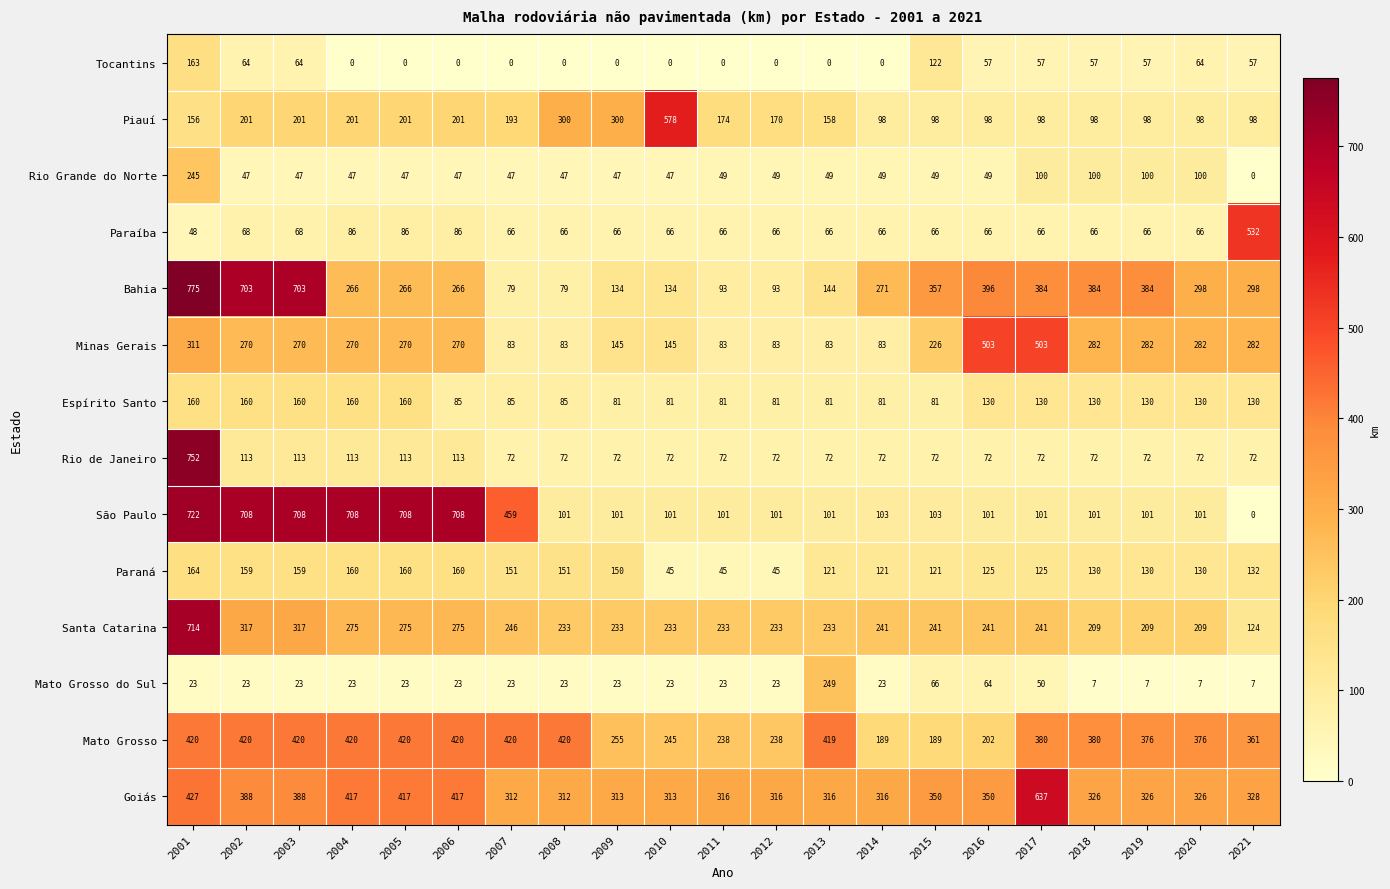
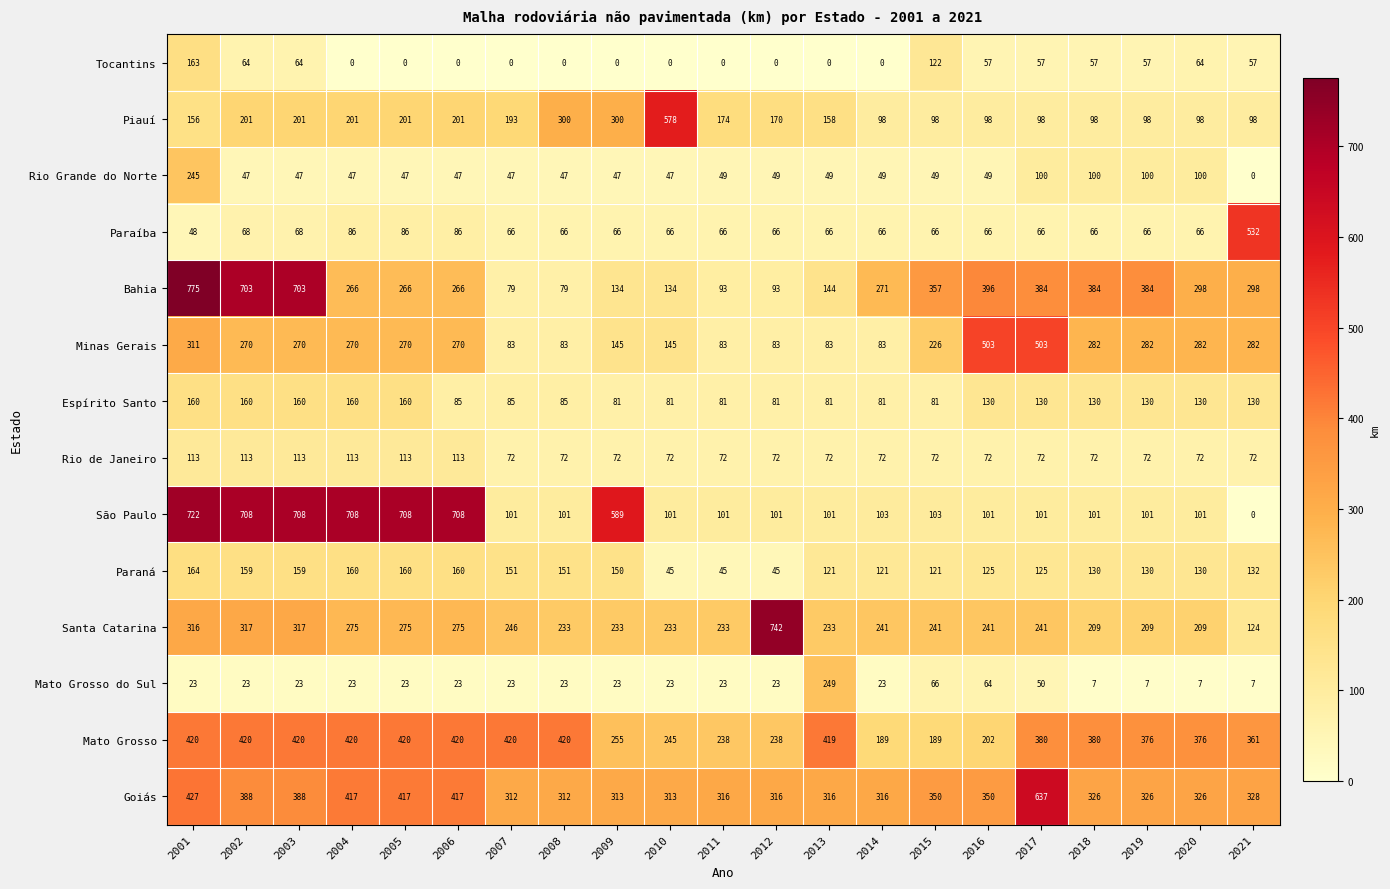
Rio de Janeiro, 2001: 752 -> 113
São Paulo, 2007: 459 -> 101
São Paulo, 2009: 101 -> 589
Santa Catarina, 2001: 714 -> 316
Santa Catarina, 2012: 233 -> 742
